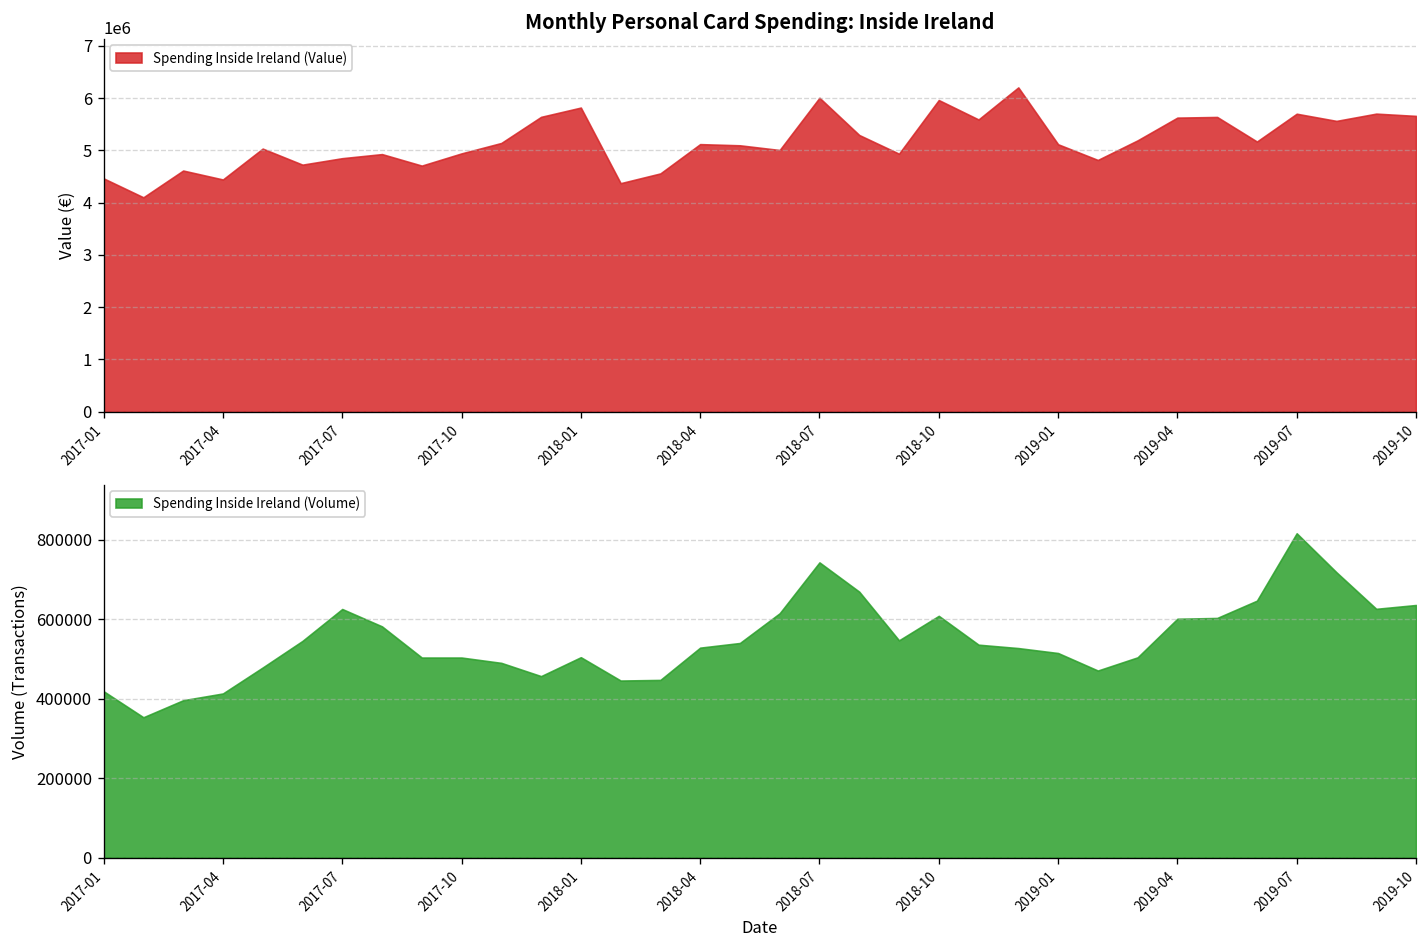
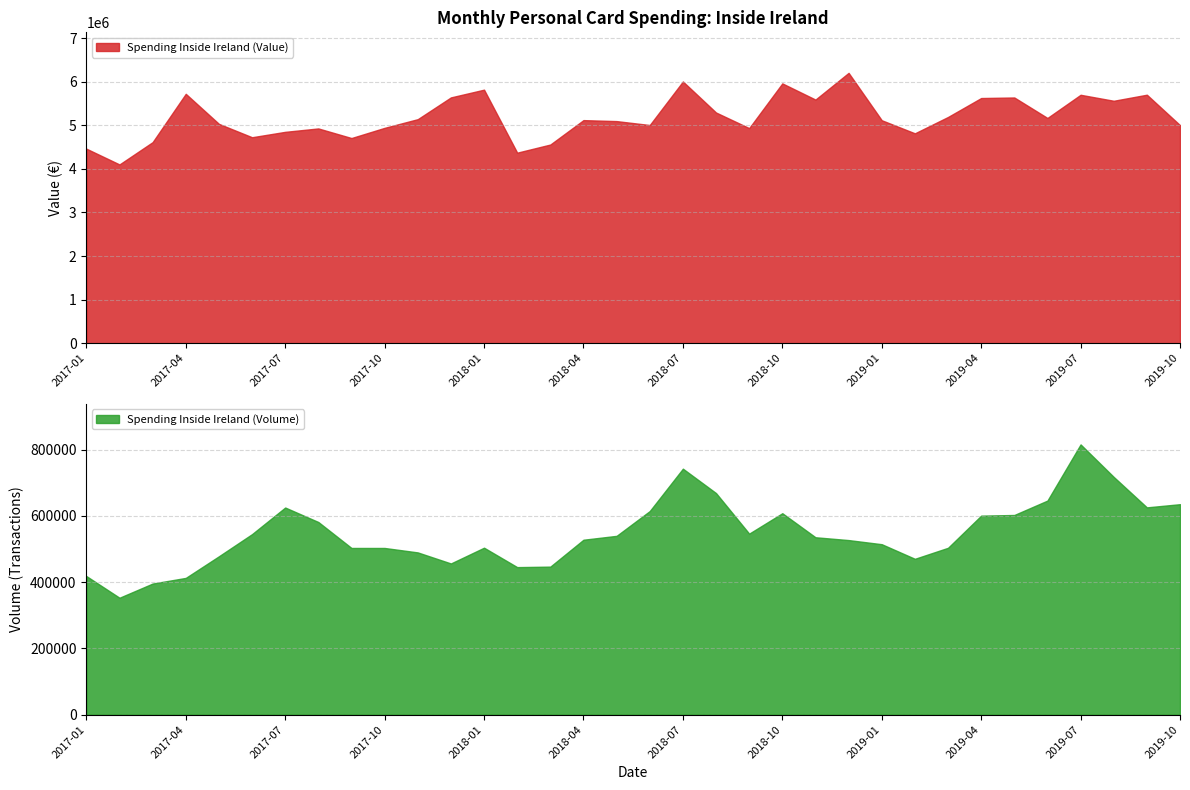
Monthly Personal Card Spending: Inside Ireland, 2017-04: 4400000 -> 5700000
Monthly Personal Card Spending: Inside Ireland, 2019-10: 5700000 -> 5000000
